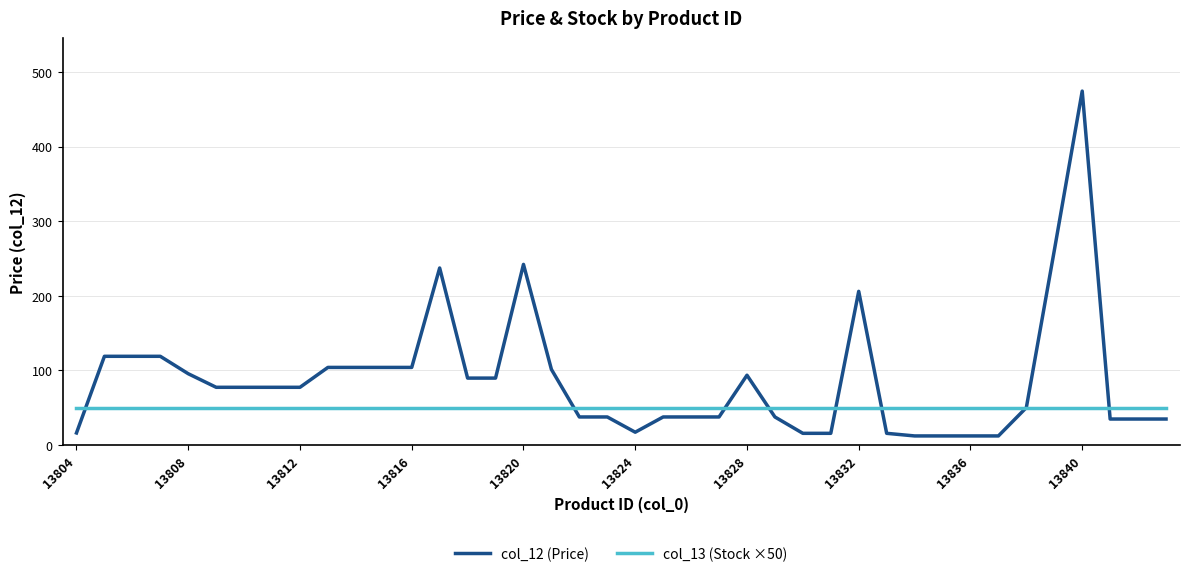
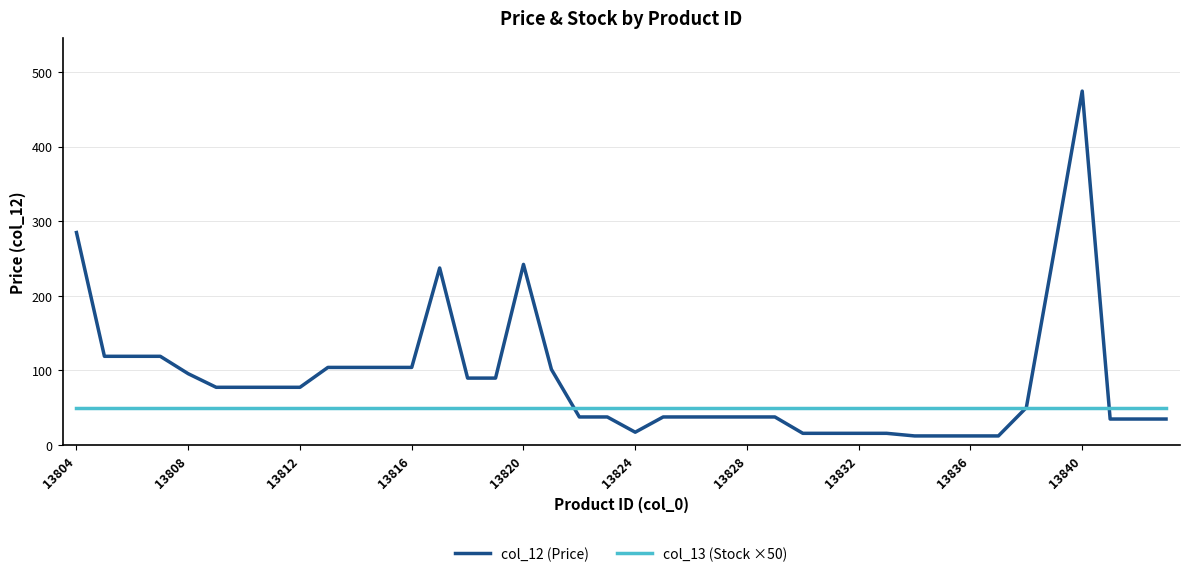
col_12 (Price), 13804: 20 -> 280
col_12 (Price), 13828: 90 -> 40
col_12 (Price), 13832: 210 -> 20
